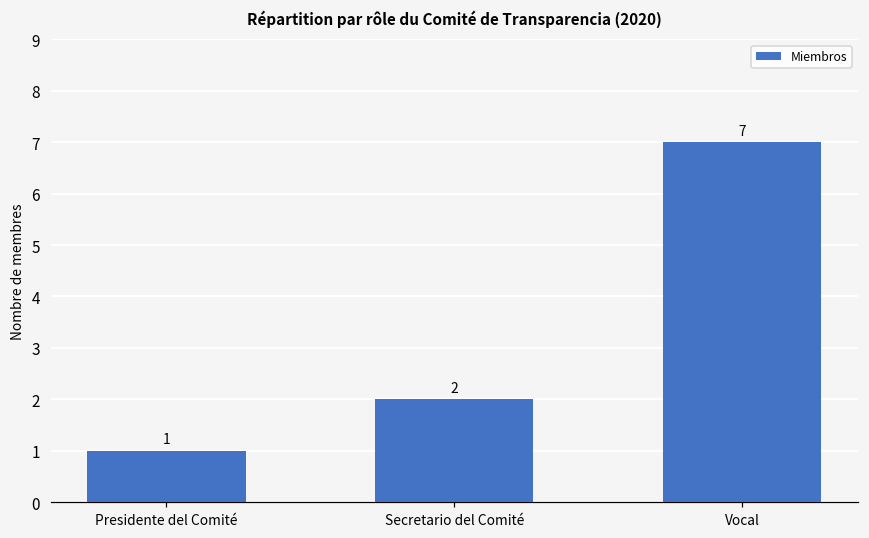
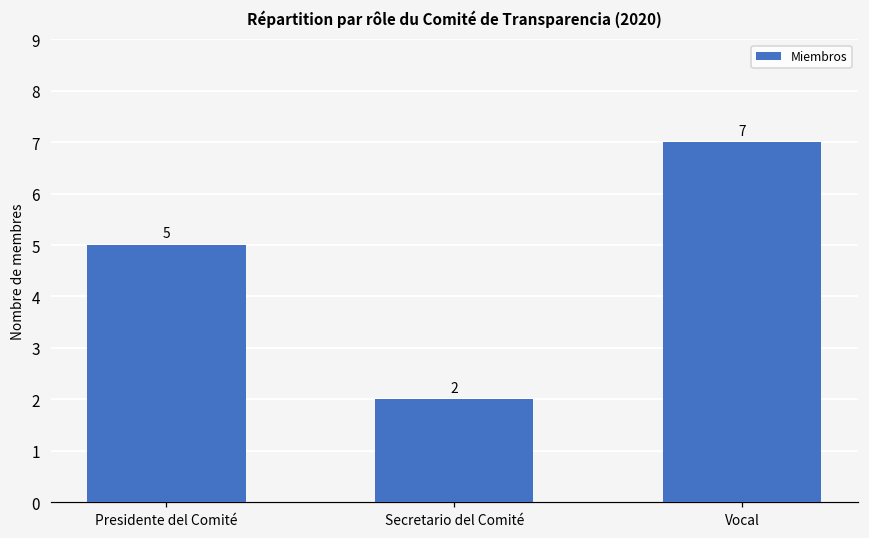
Presidente del Comité: 1 -> 5
